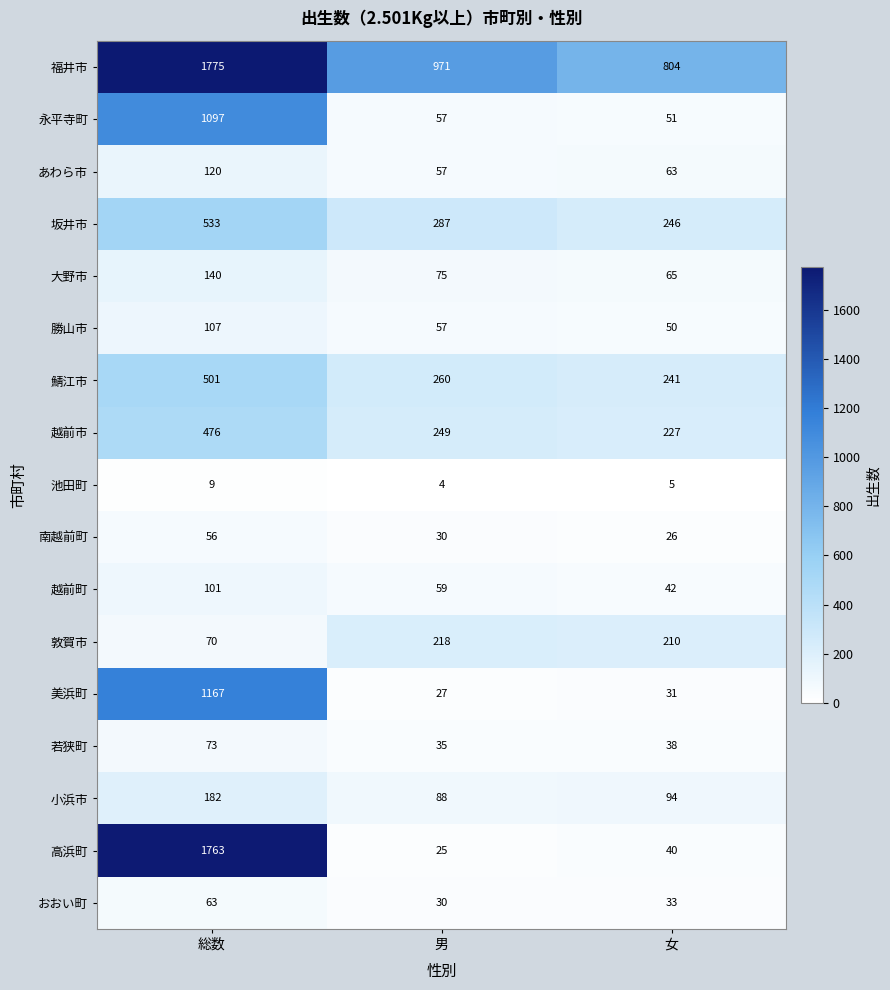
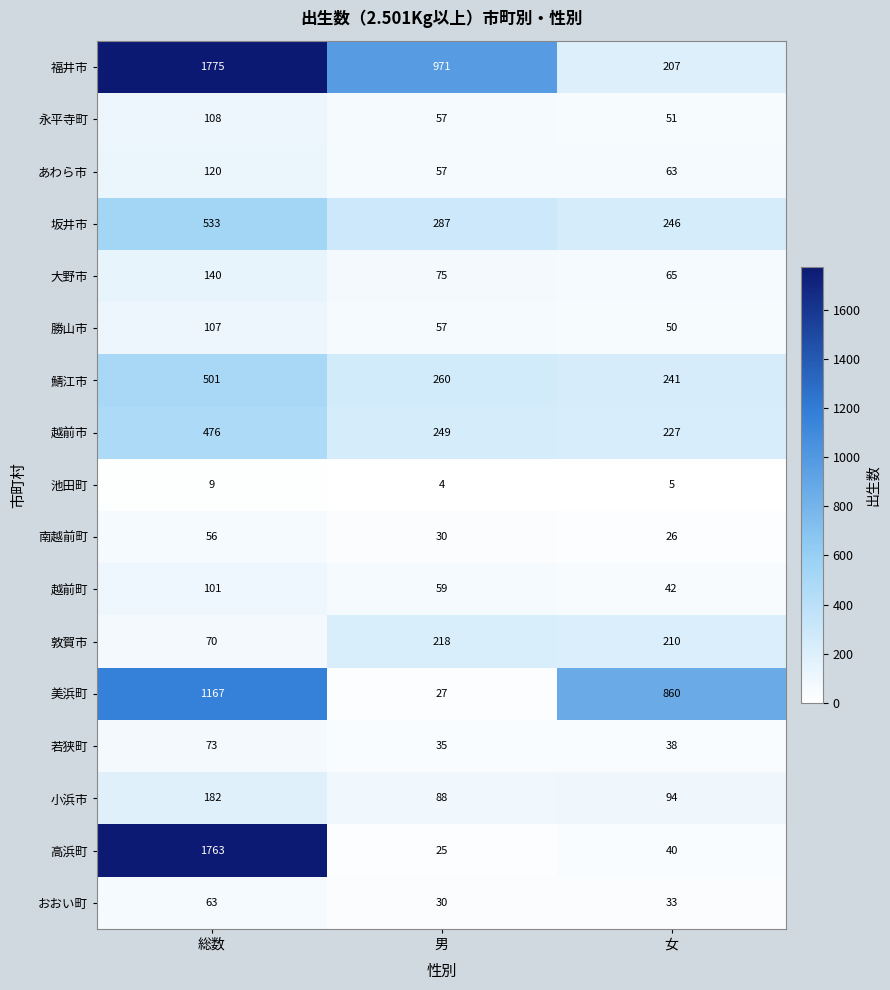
福井市, 女: 804 -> 207
永平寺町, 総数: 1097 -> 108
美浜町, 女: 31 -> 860
